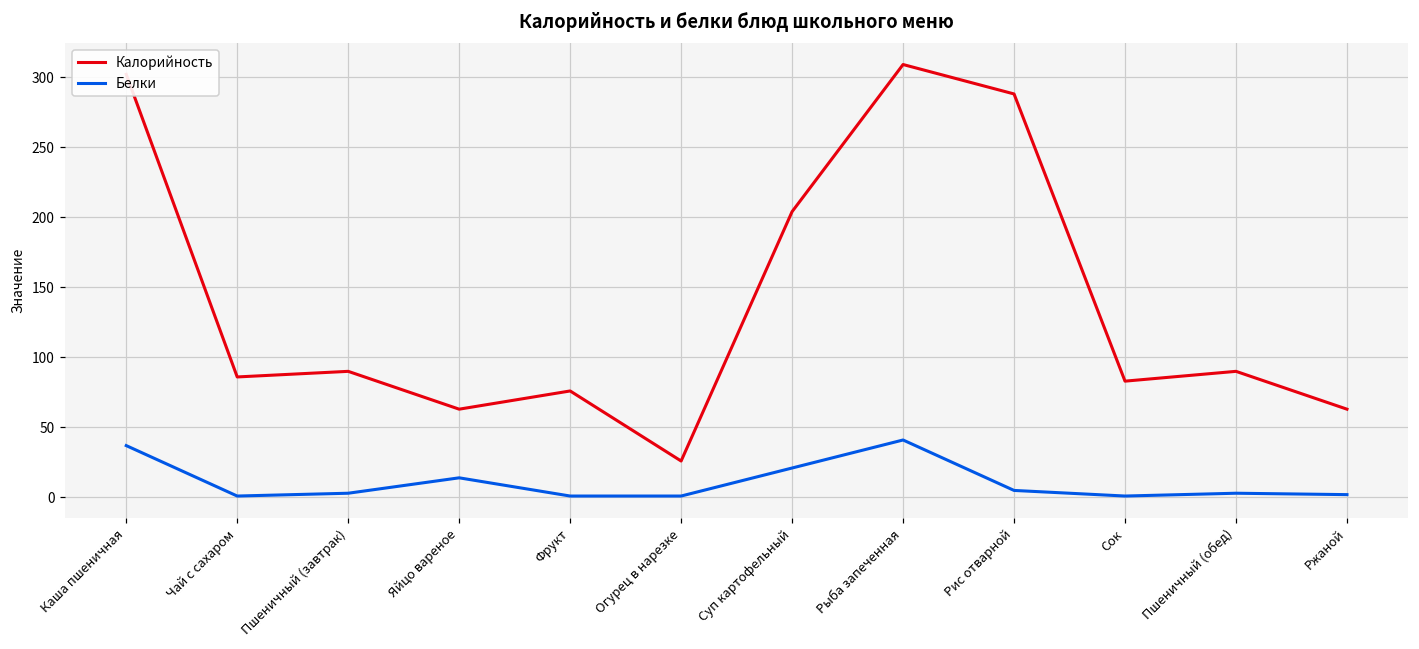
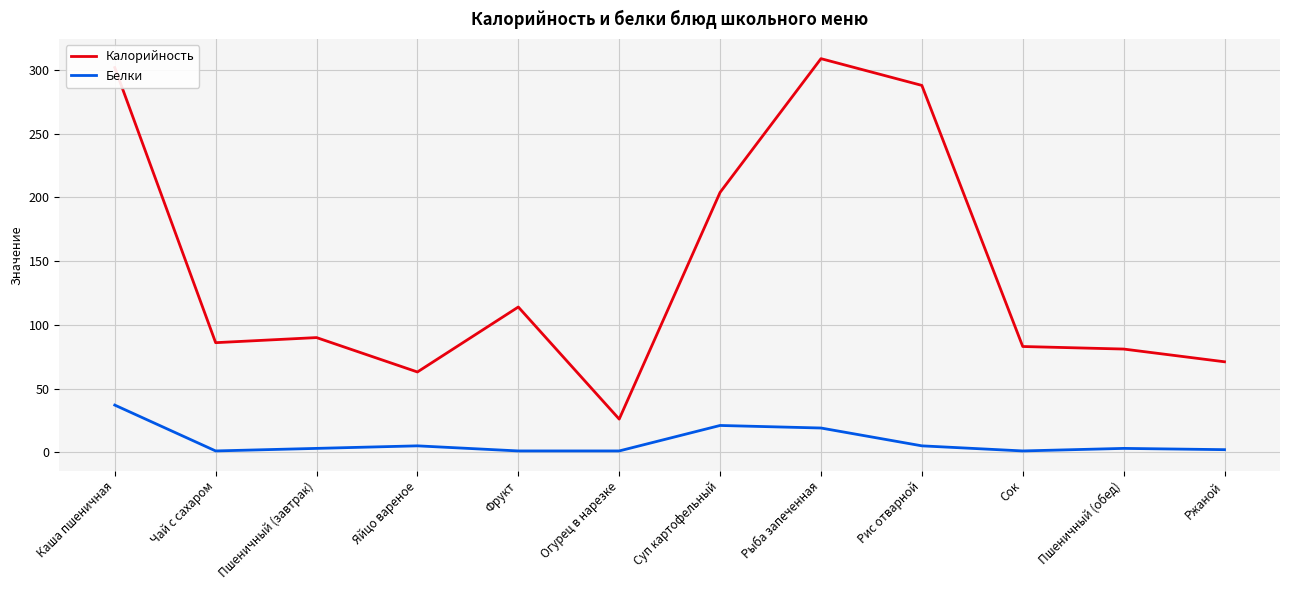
Белки, Яйцо вареное: 14 -> 5
Калорийность, Фрукт: 76 -> 114
Белки, Рыба запеченная: 41 -> 19
Калорийность, Пшеничный (обед): 90 -> 81
Калорийность, Ржаной: 63 -> 71
